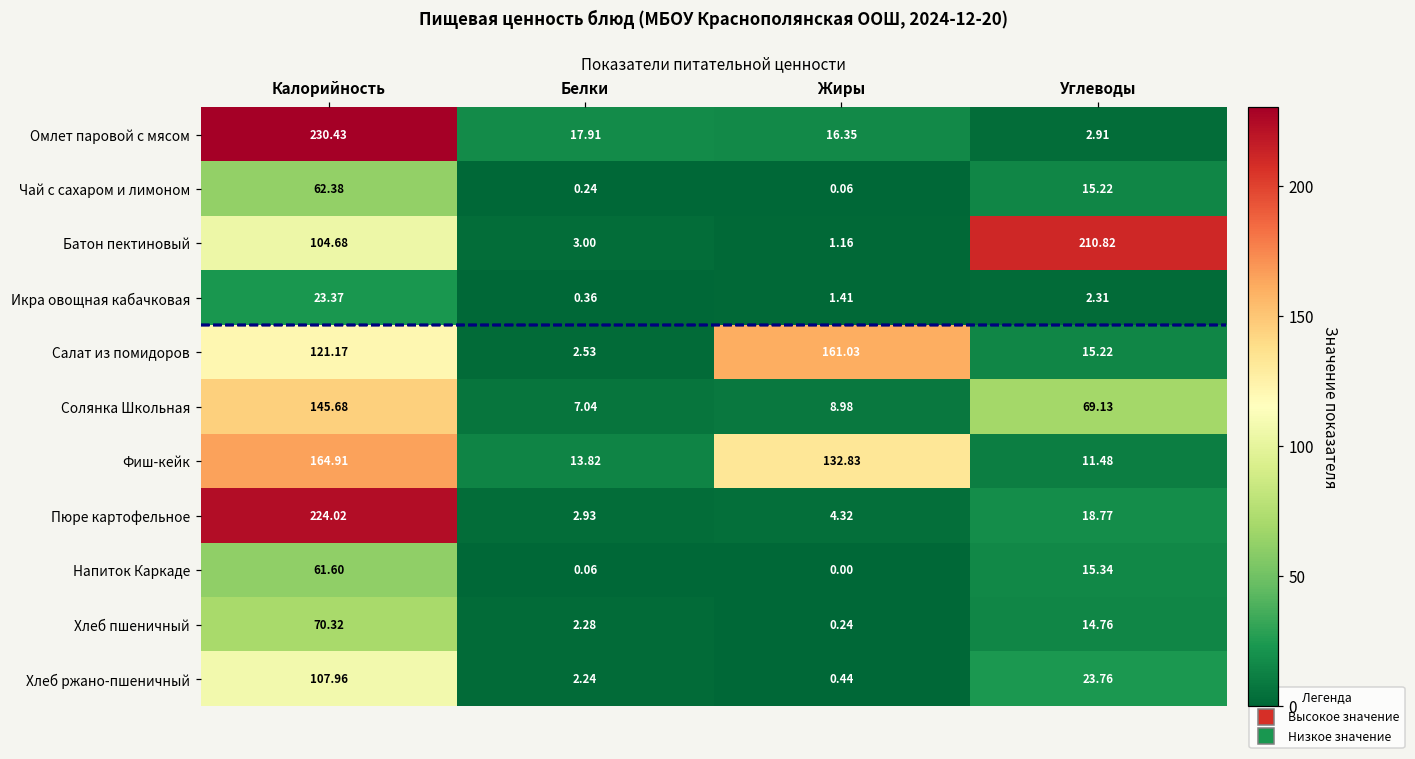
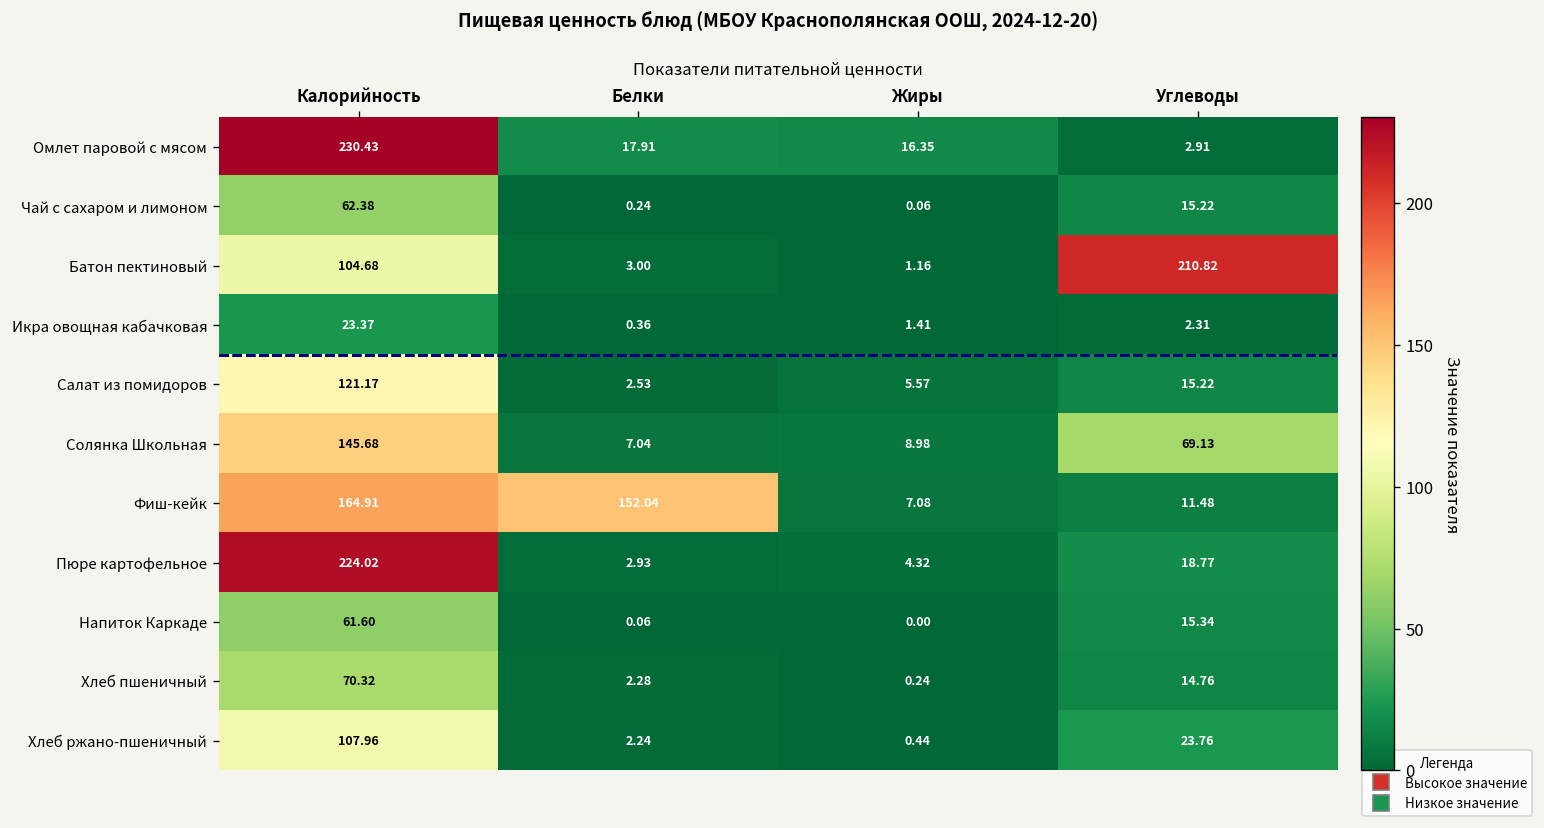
Салат из помидоров, Жиры: 161.03 -> 5.57
Фиш-кейк, Белки: 13.82 -> 152.04
Фиш-кейк, Жиры: 132.83 -> 7.08
